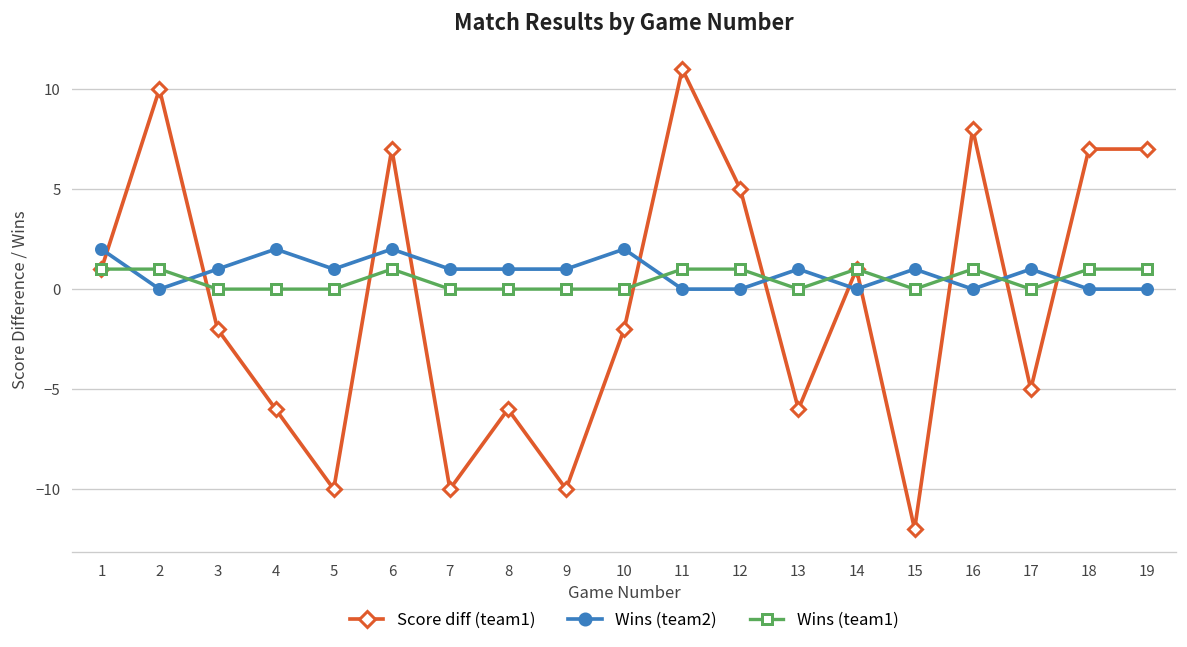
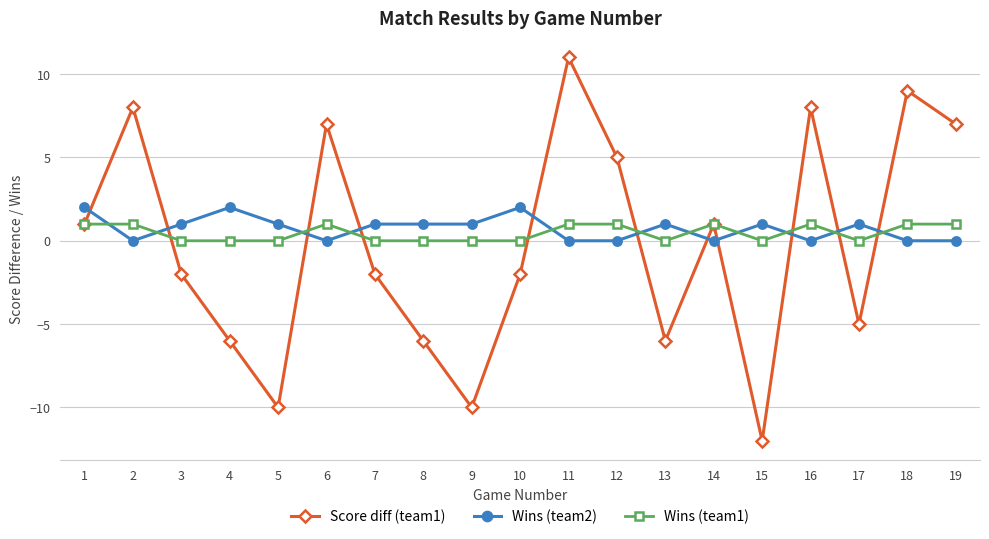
Score diff (team1), 2: 10 -> 8
Wins (team2), 6: 2 -> 0
Score diff (team1), 7: -10 -> -2
Score diff (team1), 18: 7 -> 9
